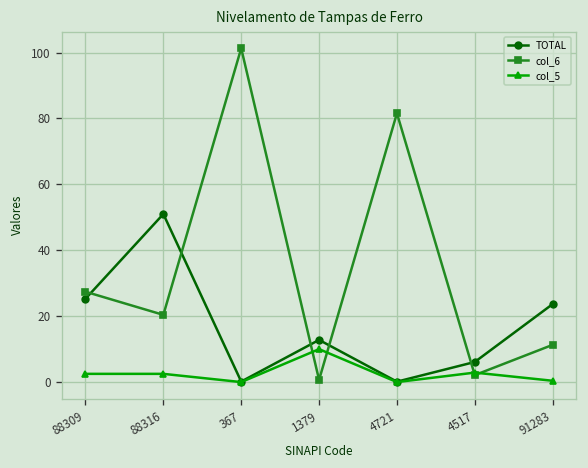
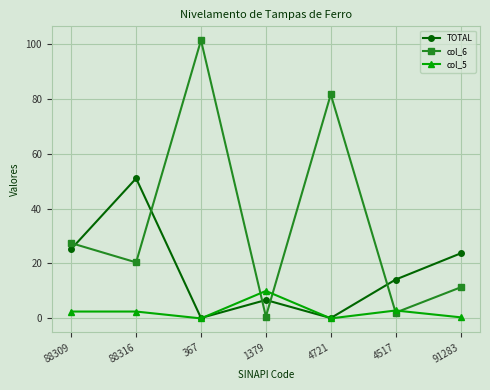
TOTAL, 1379: 13 -> 7
TOTAL, 4517: 6 -> 14
